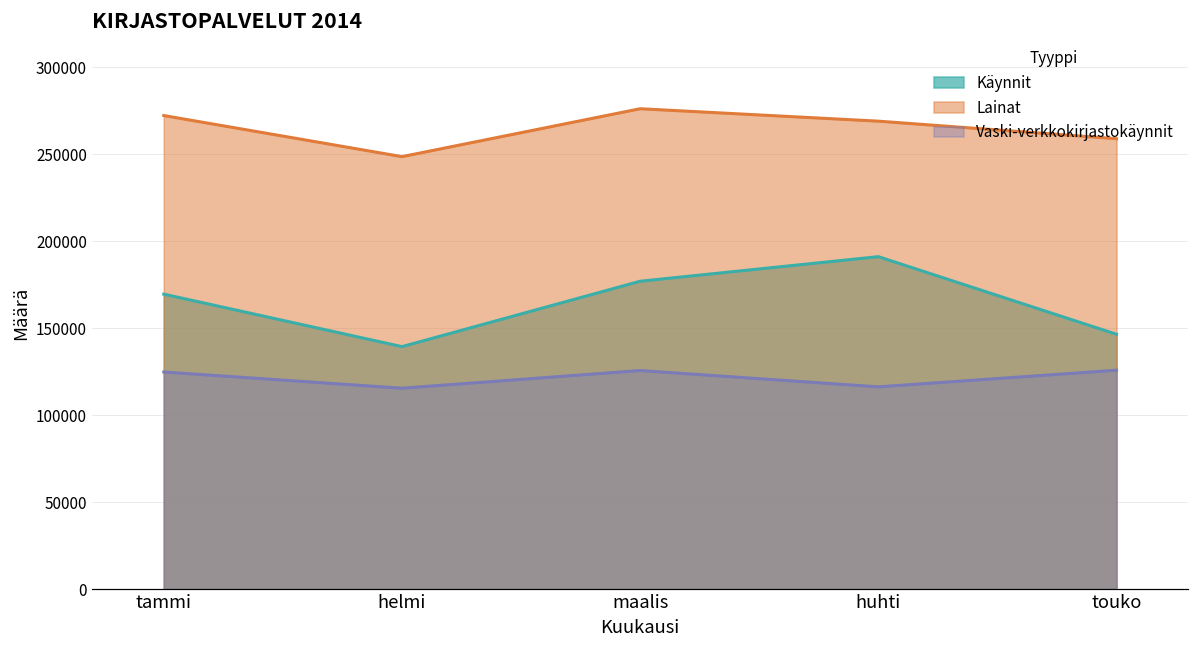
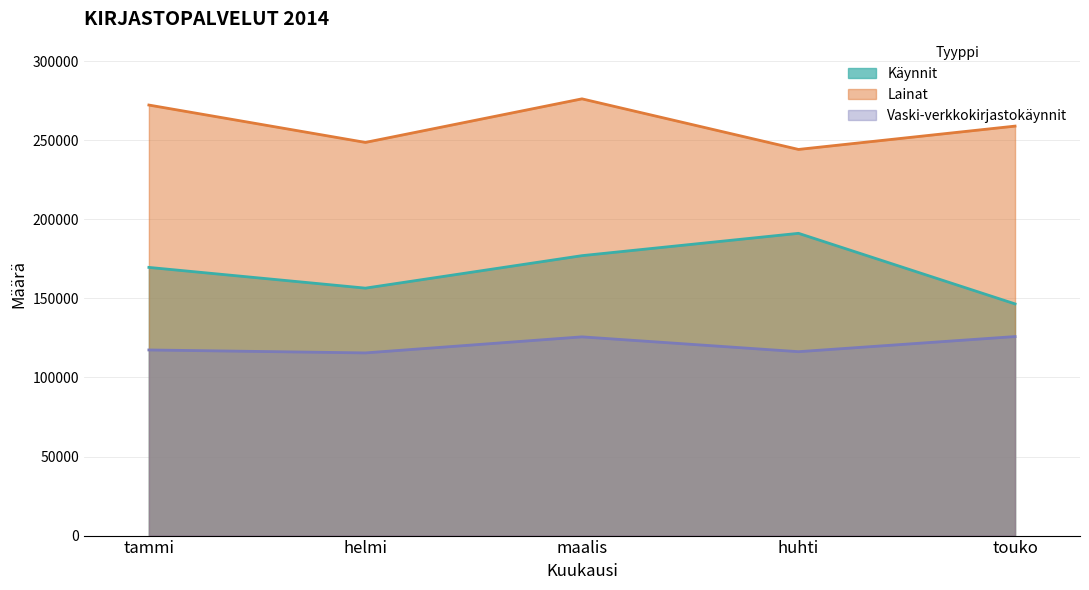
Vaski-verkkokirjastokäynnit, tammi: 125000 -> 117000
Käynnit, helmi: 139000 -> 157000
Lainat, huhti: 269000 -> 244000
